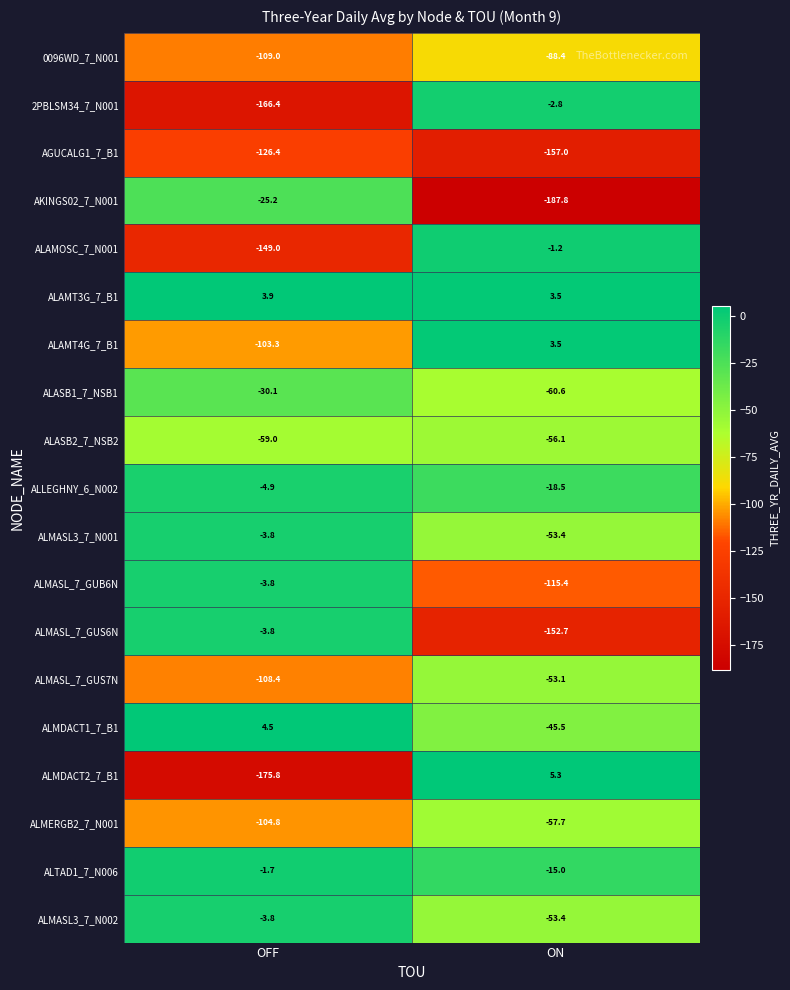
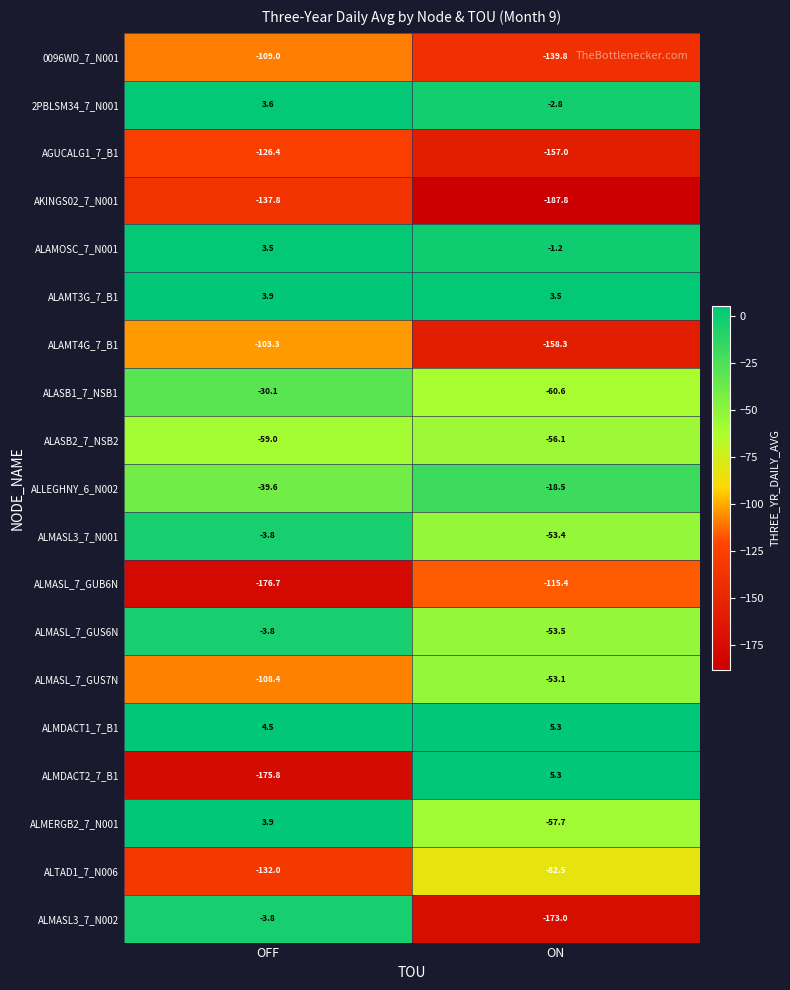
0096WD_7_N001, ON: -88.4 -> -139.8
2PBLSM34_7_N001, OFF: -166.4 -> 3.6
AKINGS02_7_N001, OFF: -25.2 -> -137.8
ALAMOSC_7_N001, OFF: -149.0 -> 3.5
ALAMT4G_7_B1, ON: 3.5 -> -158.3
ALLEGHNY_6_N002, OFF: -4.9 -> -39.6
ALMASL_7_GUB6N, OFF: -3.8 -> -176.7
ALMASL_7_GUS6N, ON: -152.7 -> -53.5
ALMDACT1_7_B1, ON: -45.5 -> 5.3
ALMERGB2_7_N001, OFF: -104.8 -> 3.9
ALTAD1_7_N006, OFF: -1.7 -> -132.0
ALTAD1_7_N006, ON: -15.0 -> -82.5
ALMASL3_7_N002, ON: -53.4 -> -173.0
